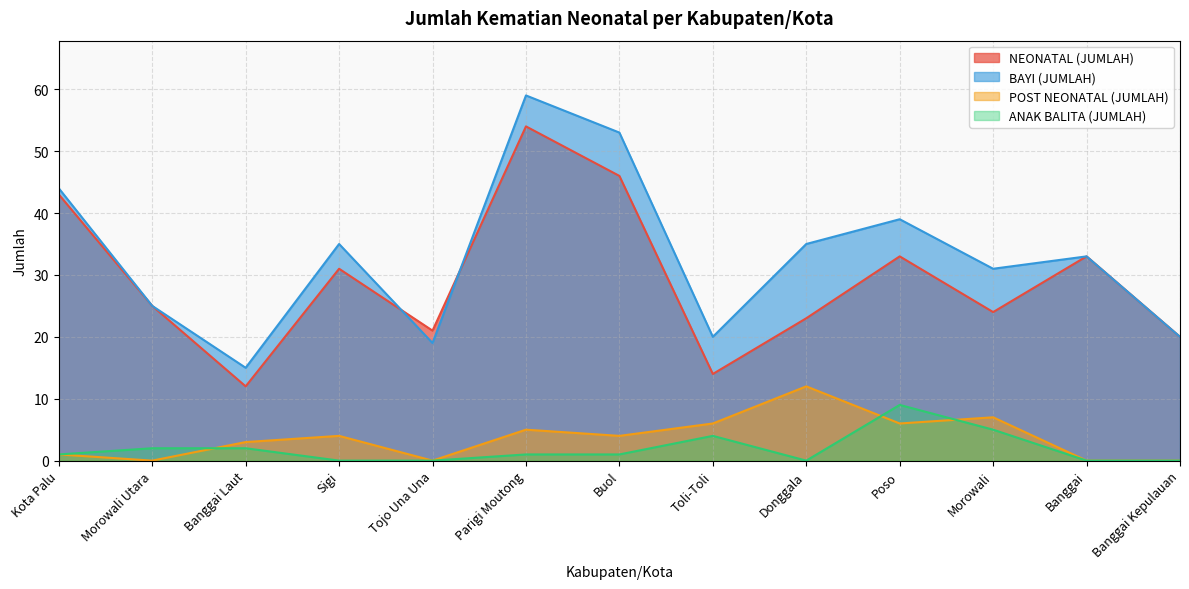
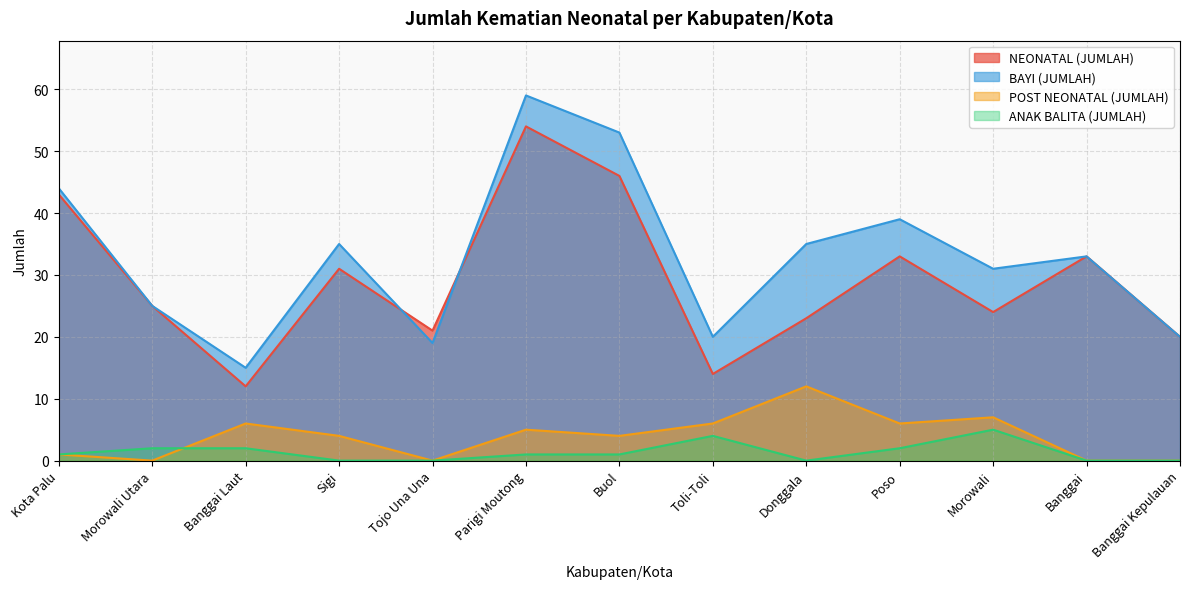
POST NEONATAL (JUMLAH), Banggai Laut: 3 -> 6
ANAK BALITA (JUMLAH), Poso: 9 -> 2
